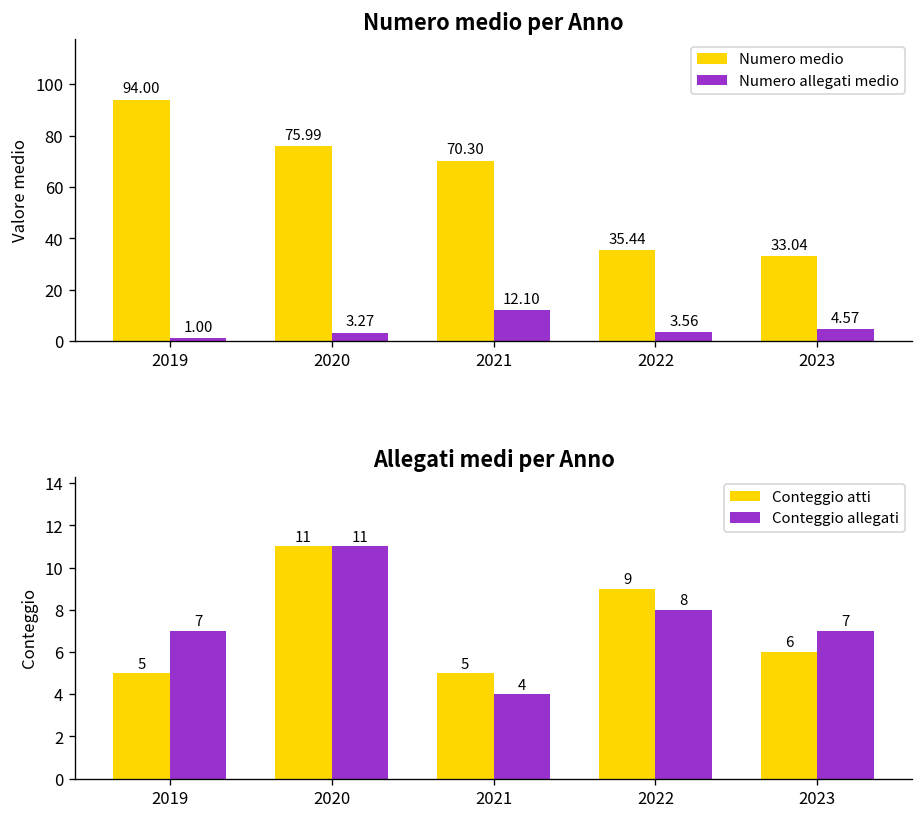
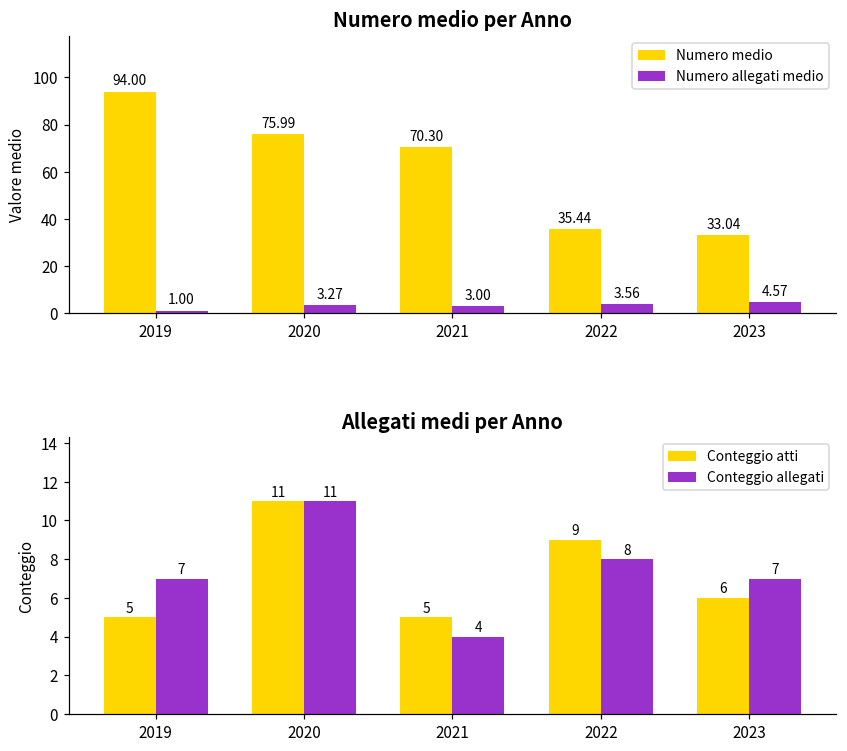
Numero medio per Anno, Numero allegati medio, 2021: 12.10 -> 3.00
